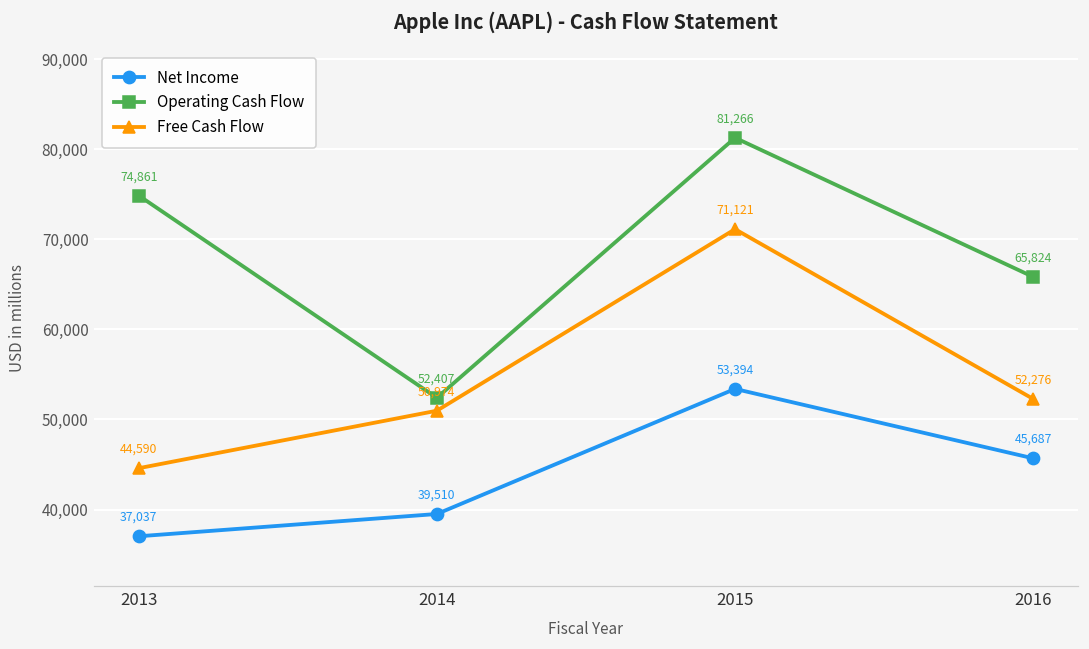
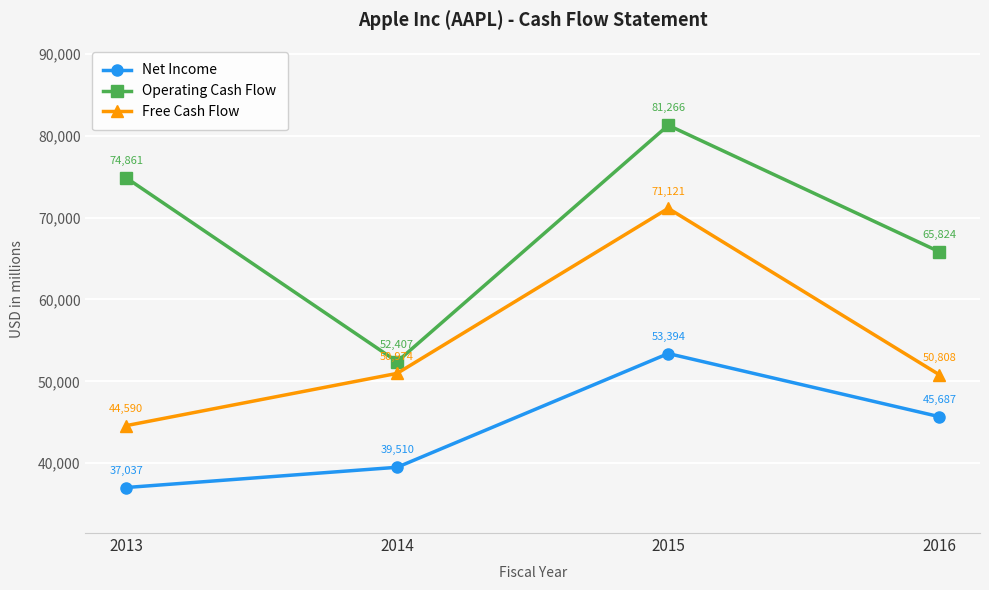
Free Cash Flow, 2016: 52,276 -> 50,808
